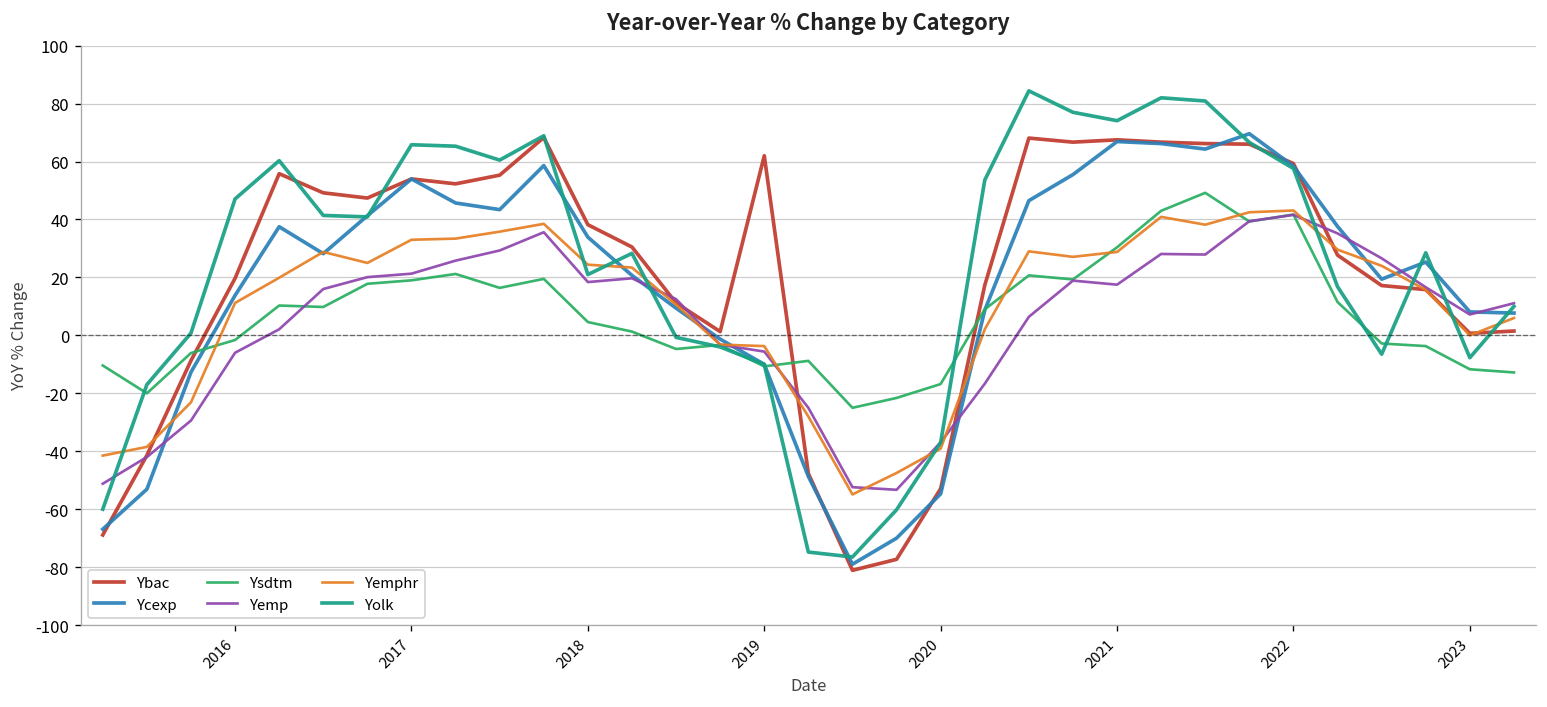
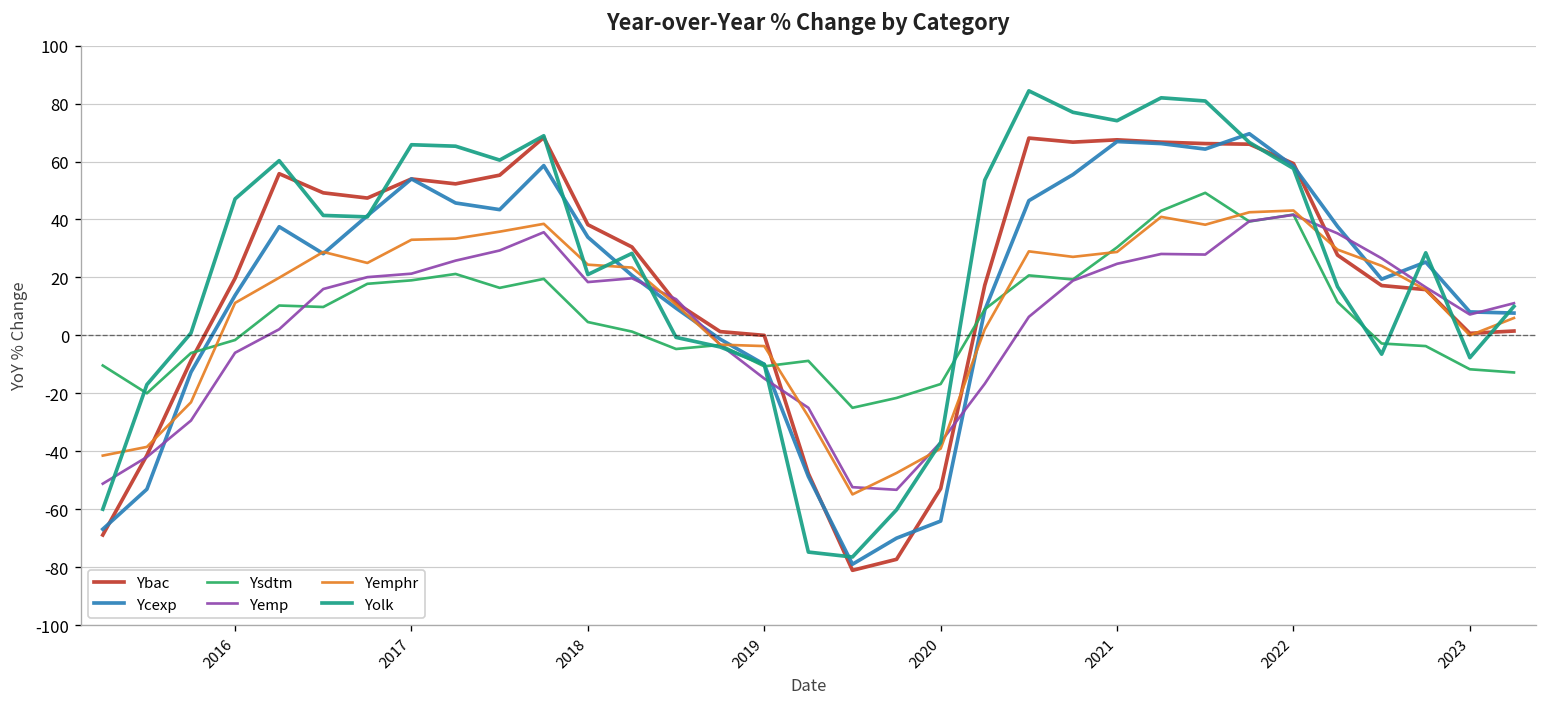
Ybac, 2019: 62 -> 0
Yemp, 2019: -6 -> -15
Ycexp, 2020: -55 -> -64
Yemp, 2021: 18 -> 25
